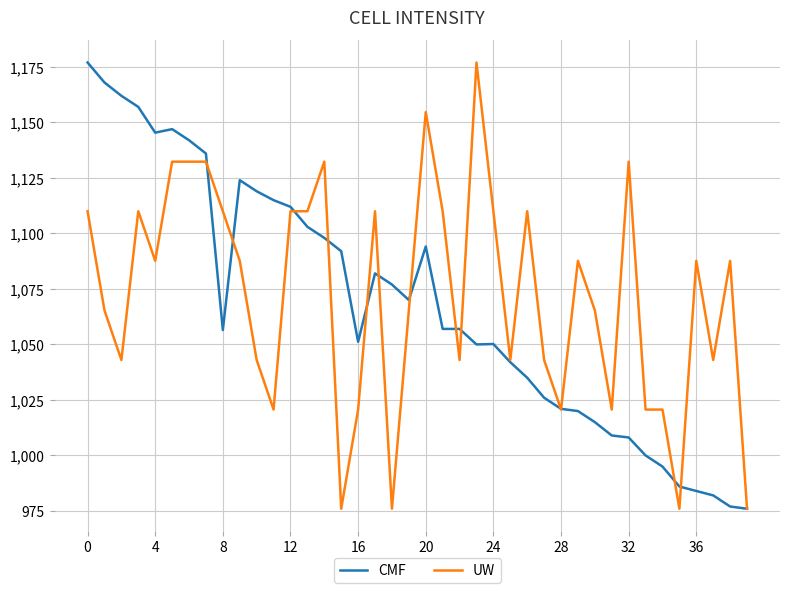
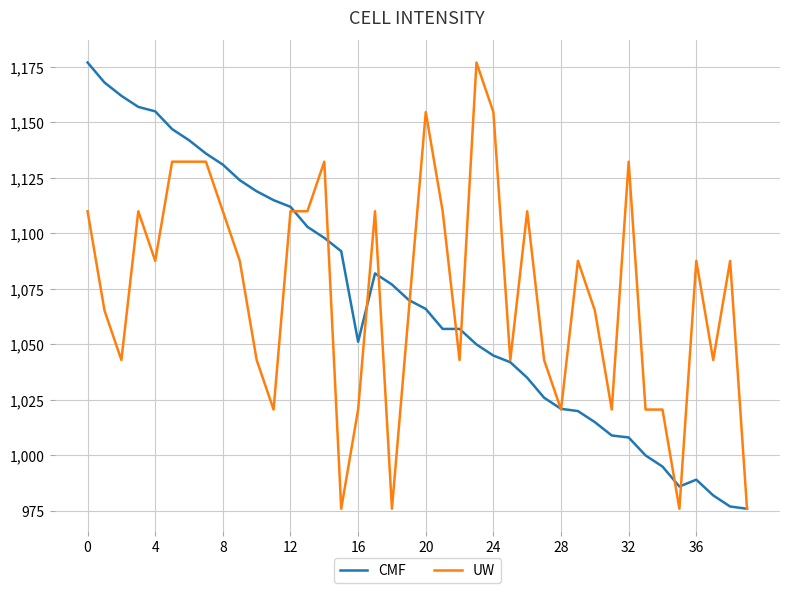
CMF, 4: 1,145 -> 1,155
CMF, 8: 1,057 -> 1,131
CMF, 20: 1,094 -> 1,066
CMF, 24: 1,050 -> 1,045
UW, 24: 1,110 -> 1,155
CMF, 36: 984 -> 989
